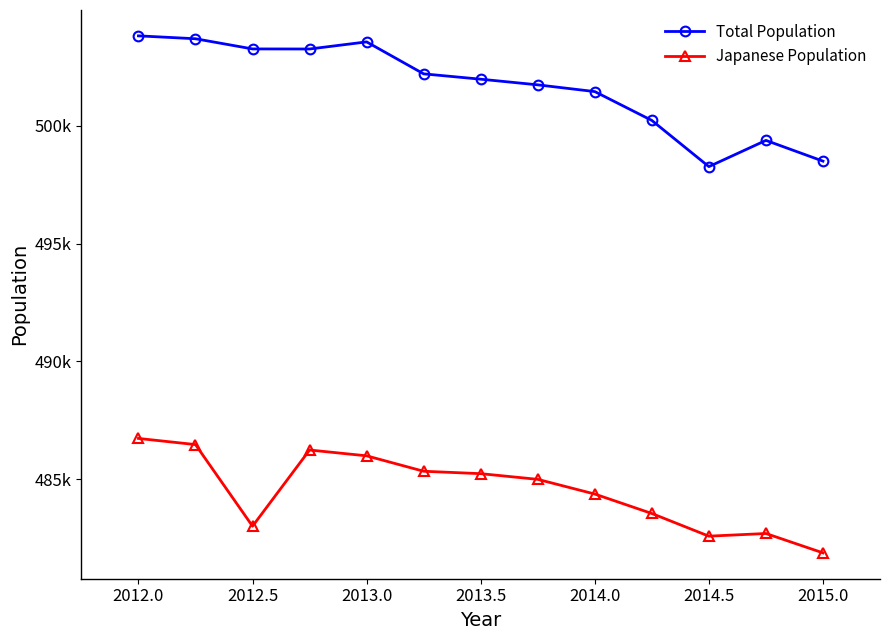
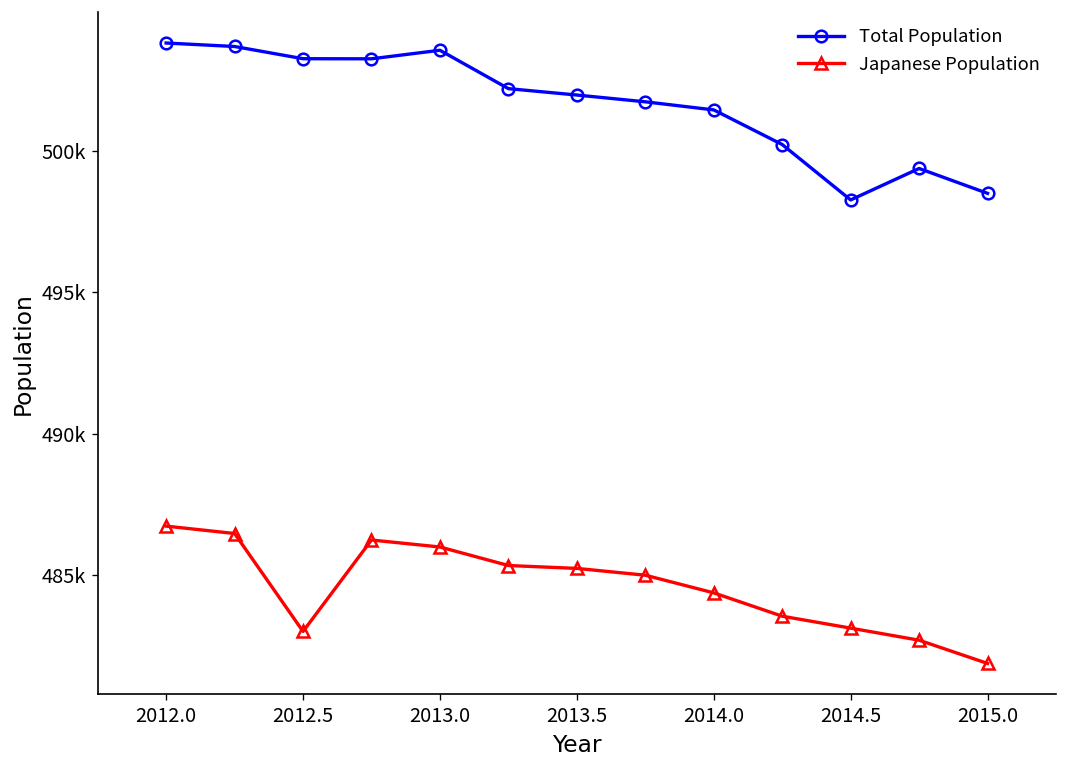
Japanese Population, 2014.5: 482600 -> 483100
